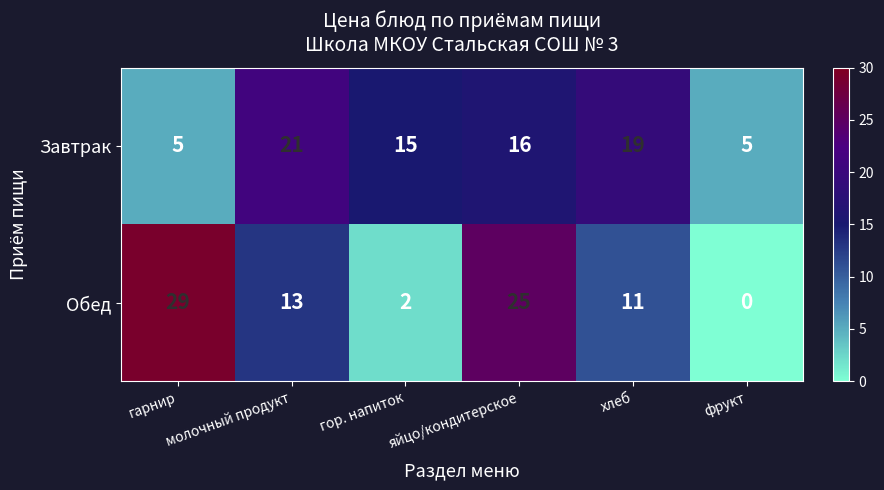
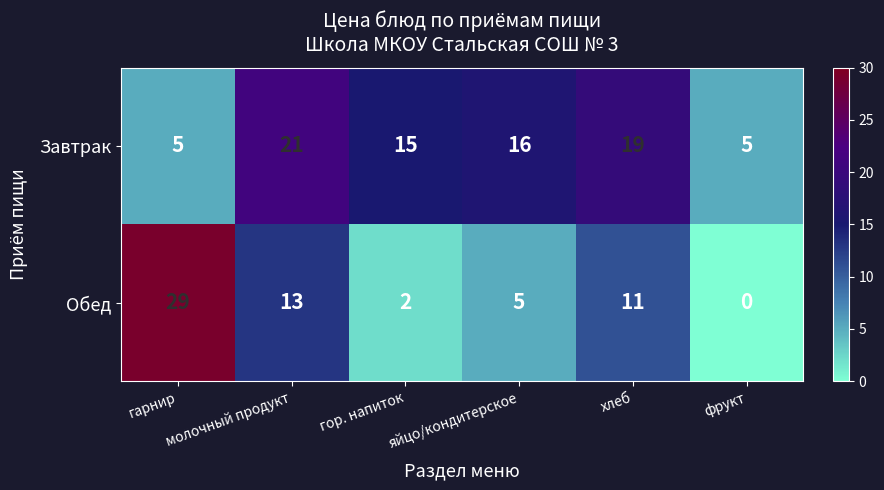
Обед, яйцо/кондитерское: 25 -> 5
